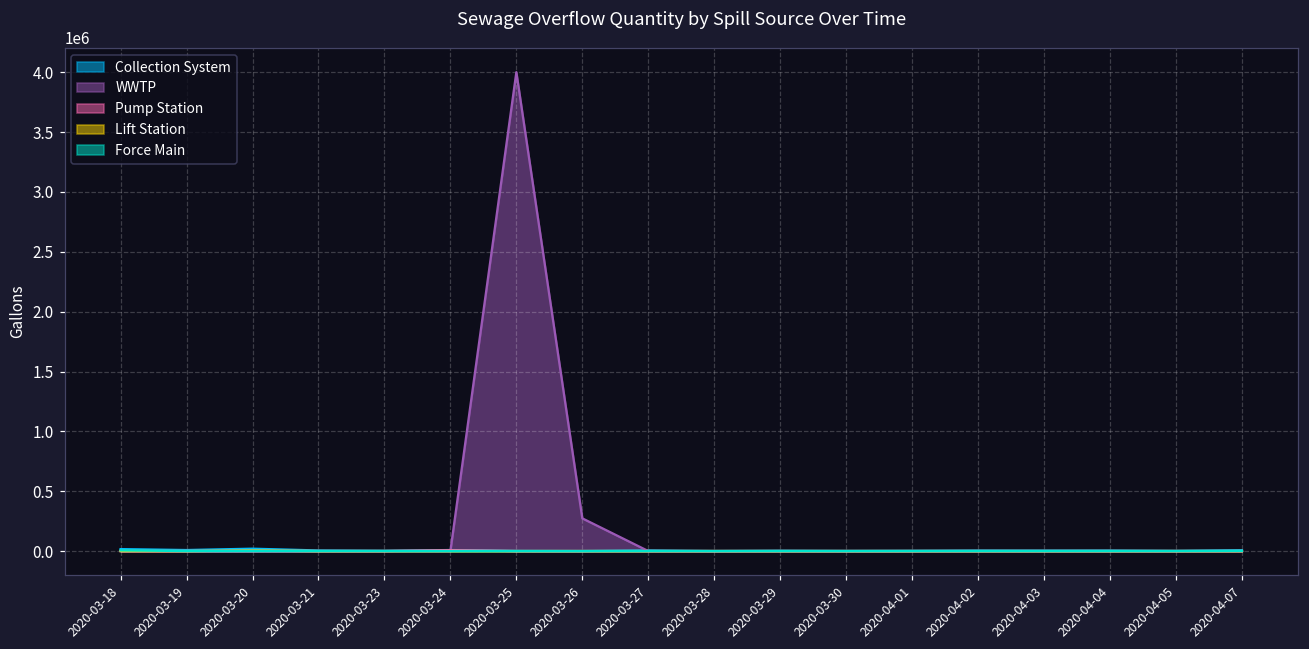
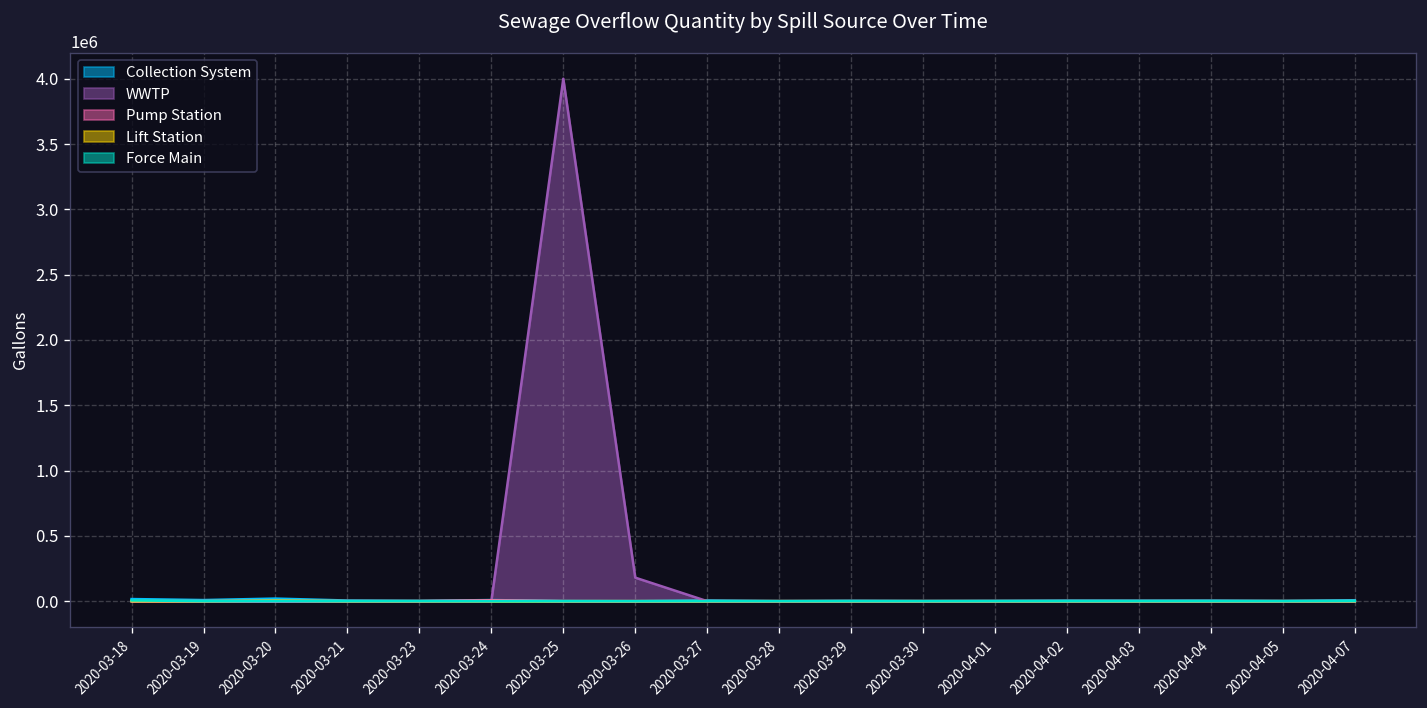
WWTP, 2020-03-26: 270000 -> 180000
